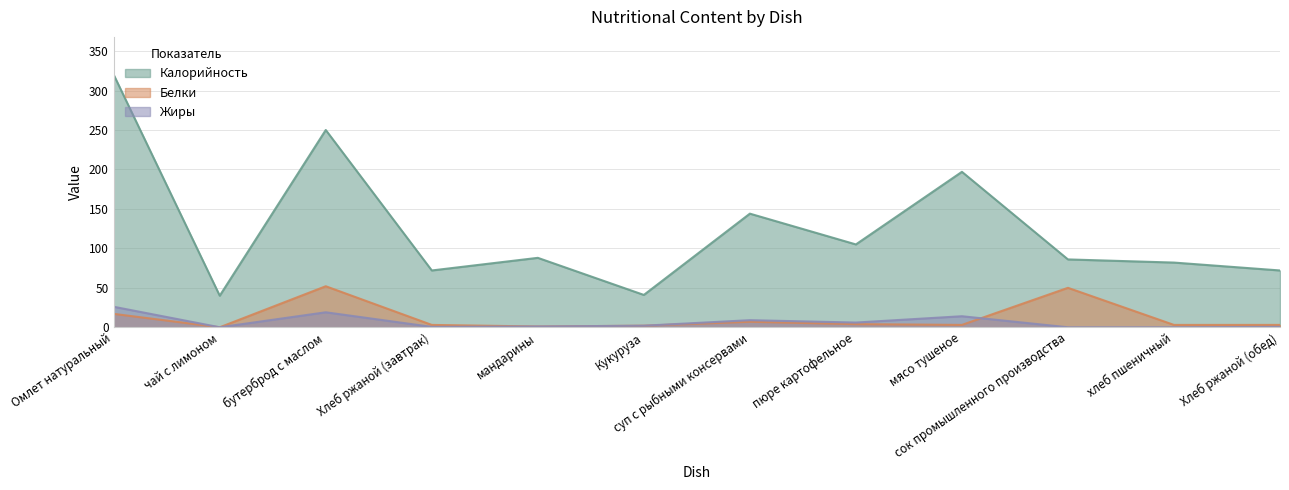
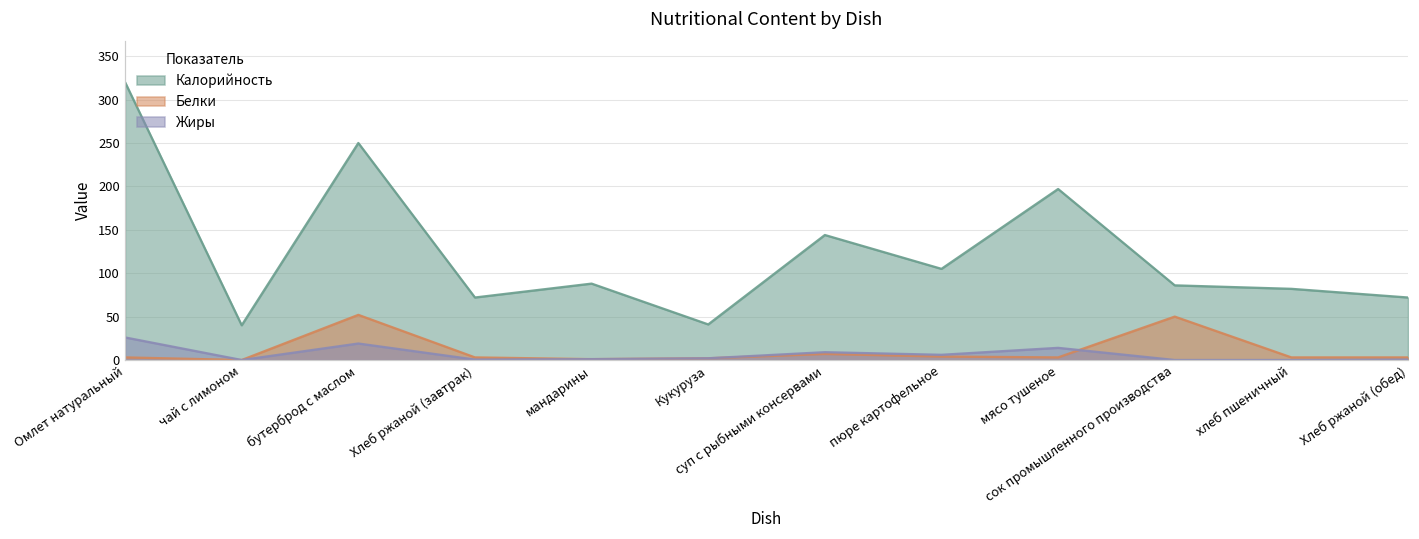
Белки, Омлет натуральный: 20 -> 0
